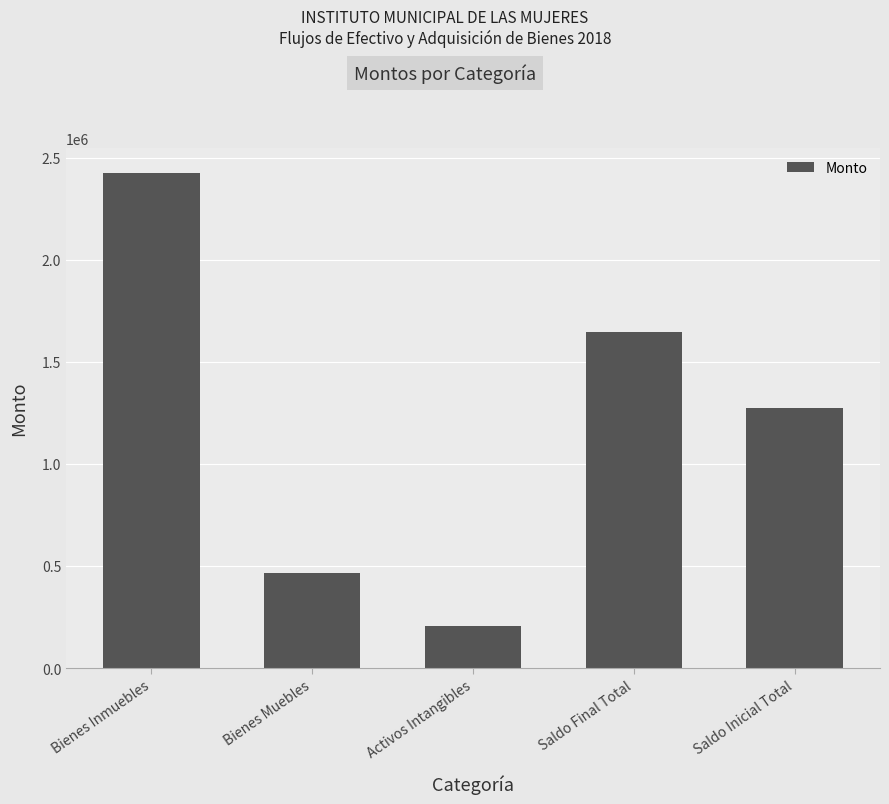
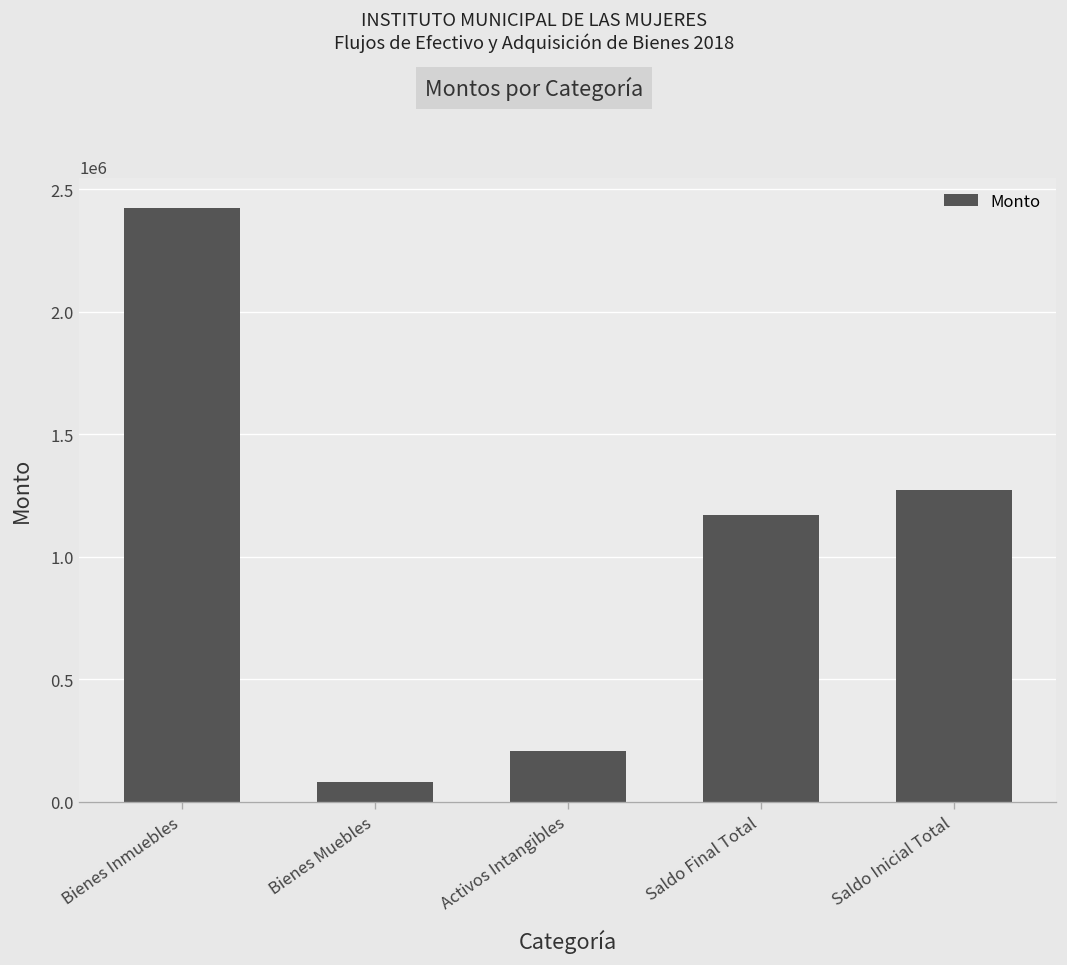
Bienes Muebles: 470000 -> 80000
Saldo Final Total: 1650000 -> 1170000
